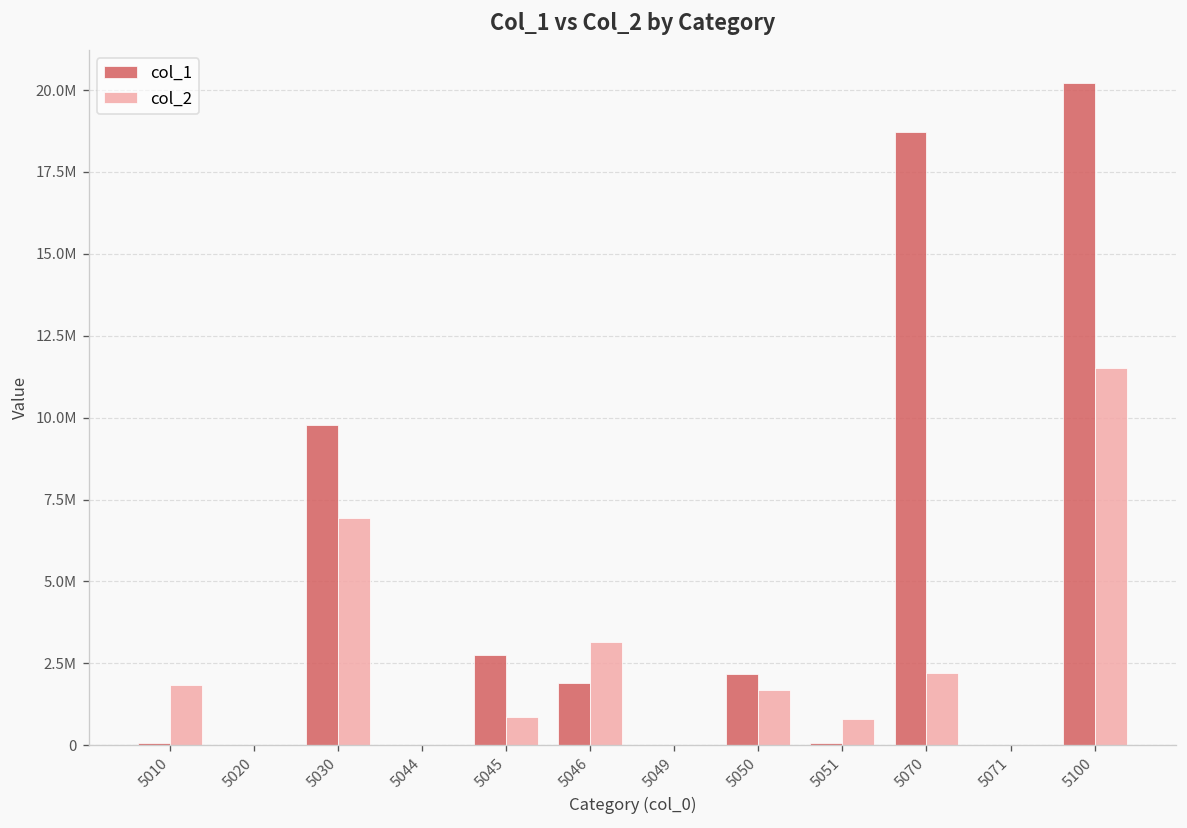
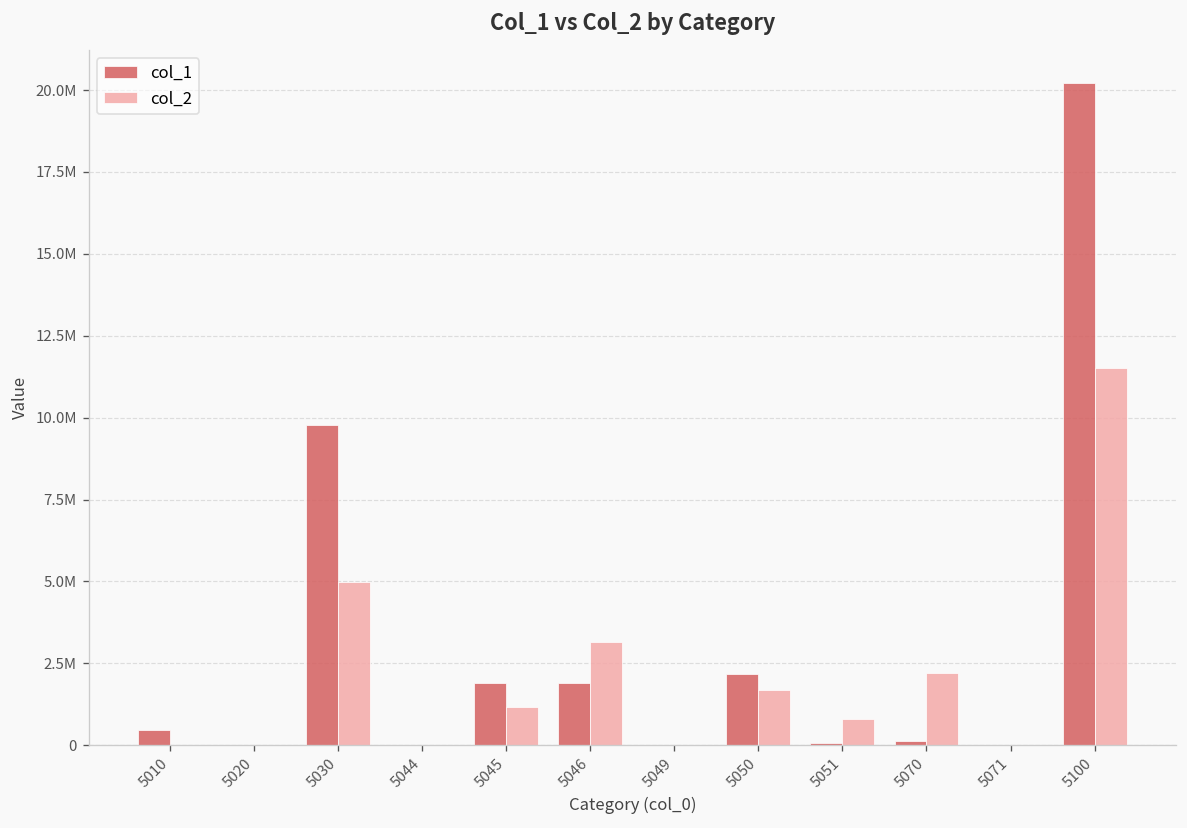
col_1, 5010: 100000 -> 500000
col_2, 5010: 1800000 -> 0
col_2, 5030: 6900000 -> 5000000
col_1, 5045: 2700000 -> 1900000
col_2, 5045: 900000 -> 1200000
col_1, 5070: 18700000 -> 100000
